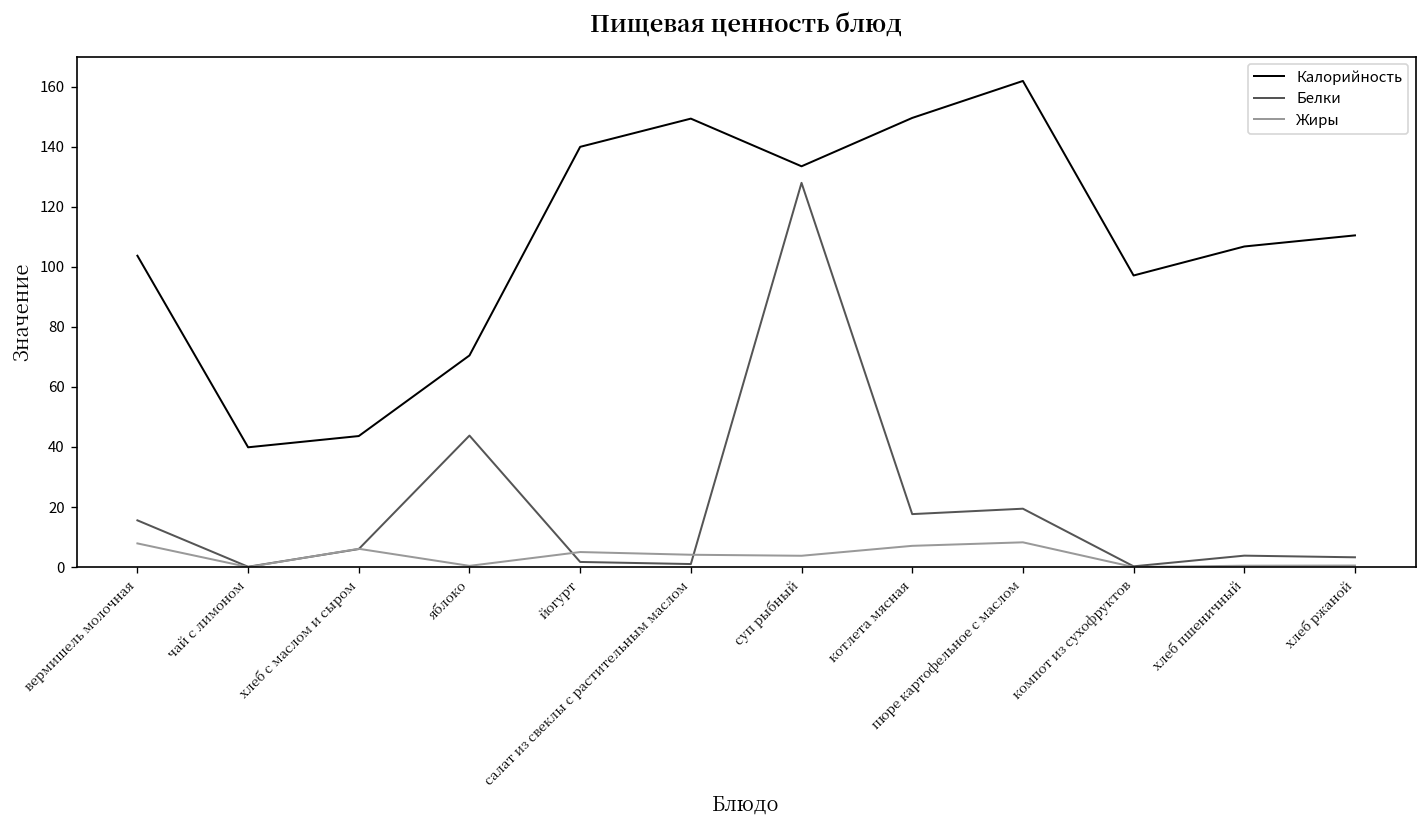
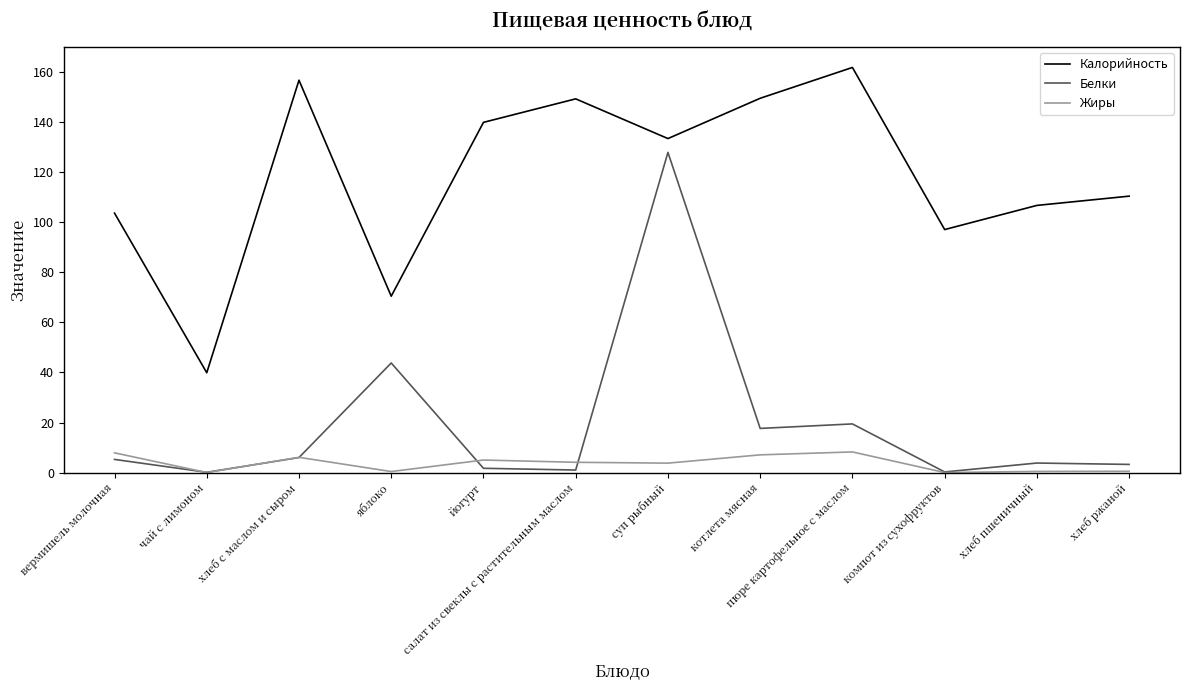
Белки, вермишель молочная: 16 -> 5
Калорийность, хлеб с маслом и сыром: 44 -> 157
